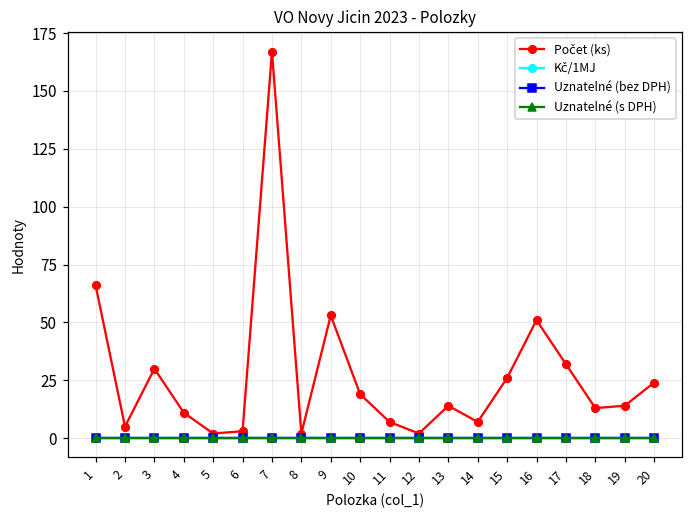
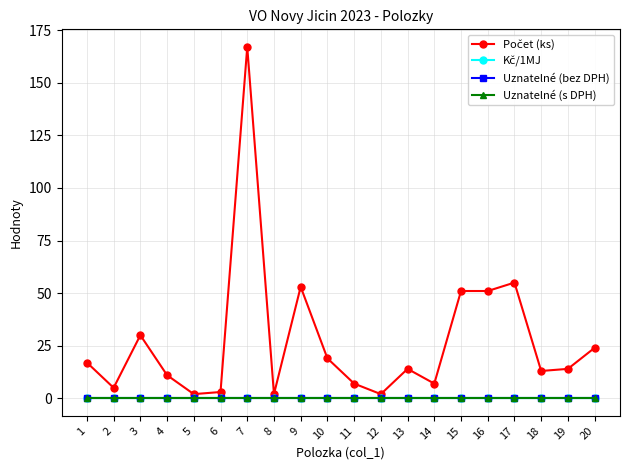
Počet (ks), 1: 66 -> 17
Počet (ks), 15: 26 -> 51
Počet (ks), 17: 32 -> 55
